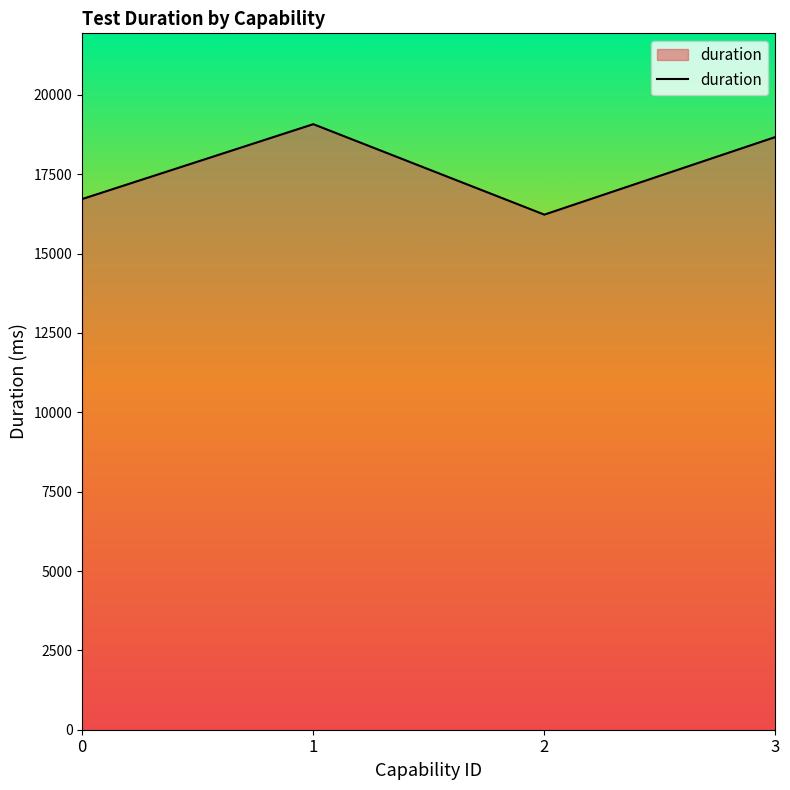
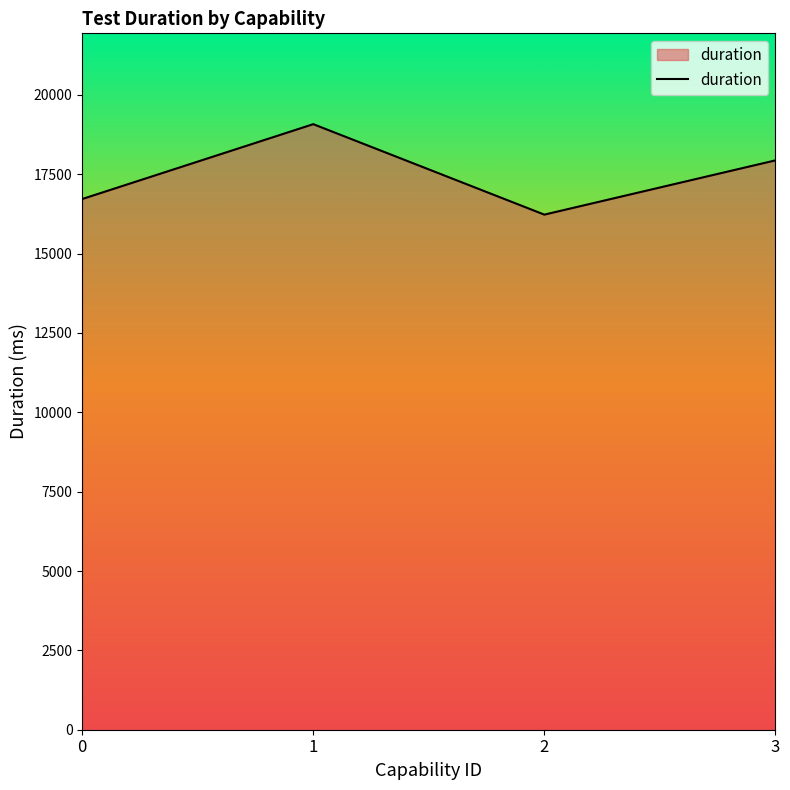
3: 18700 -> 17900
